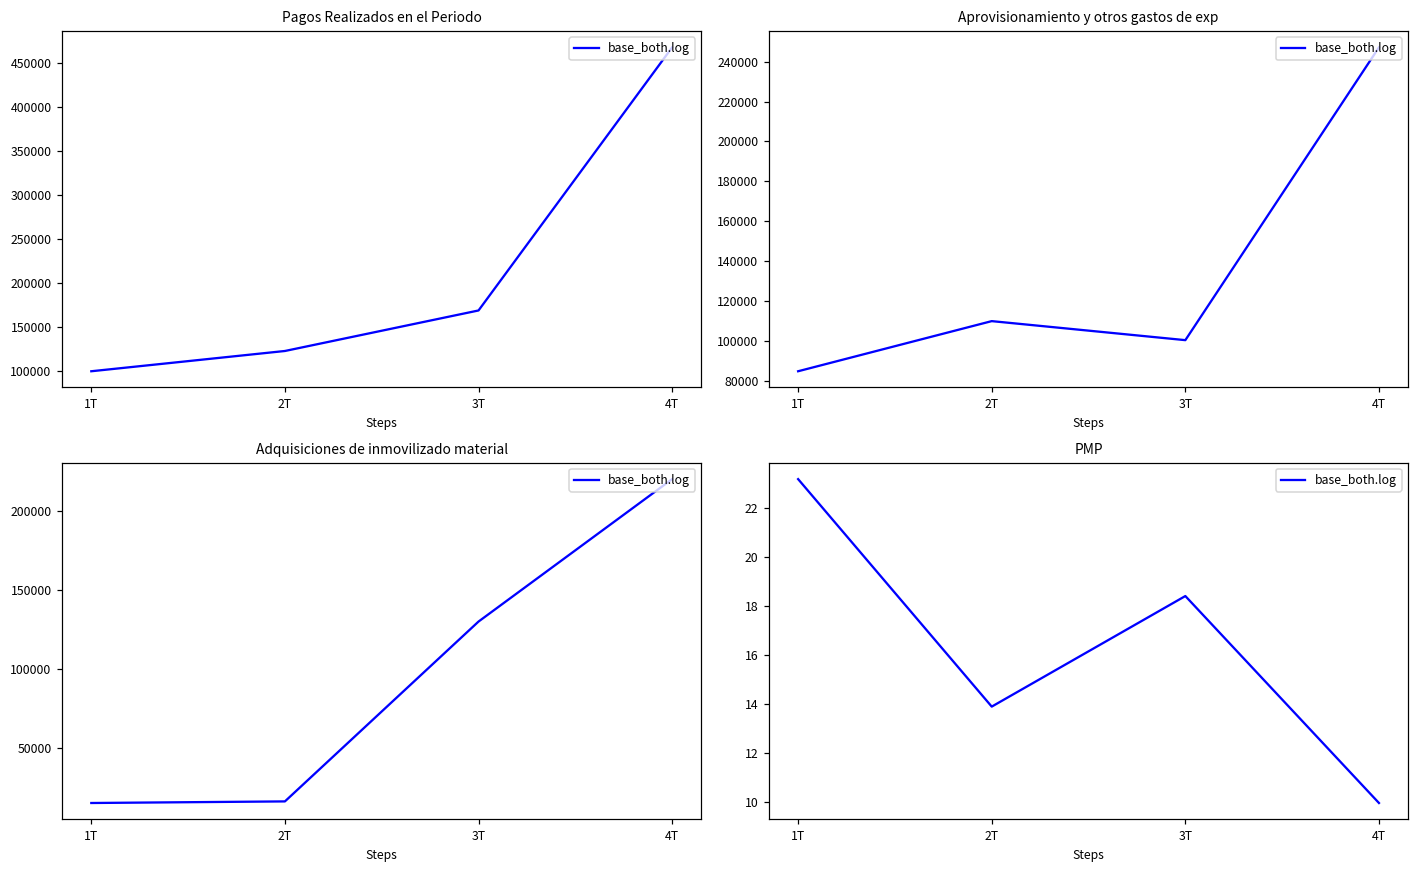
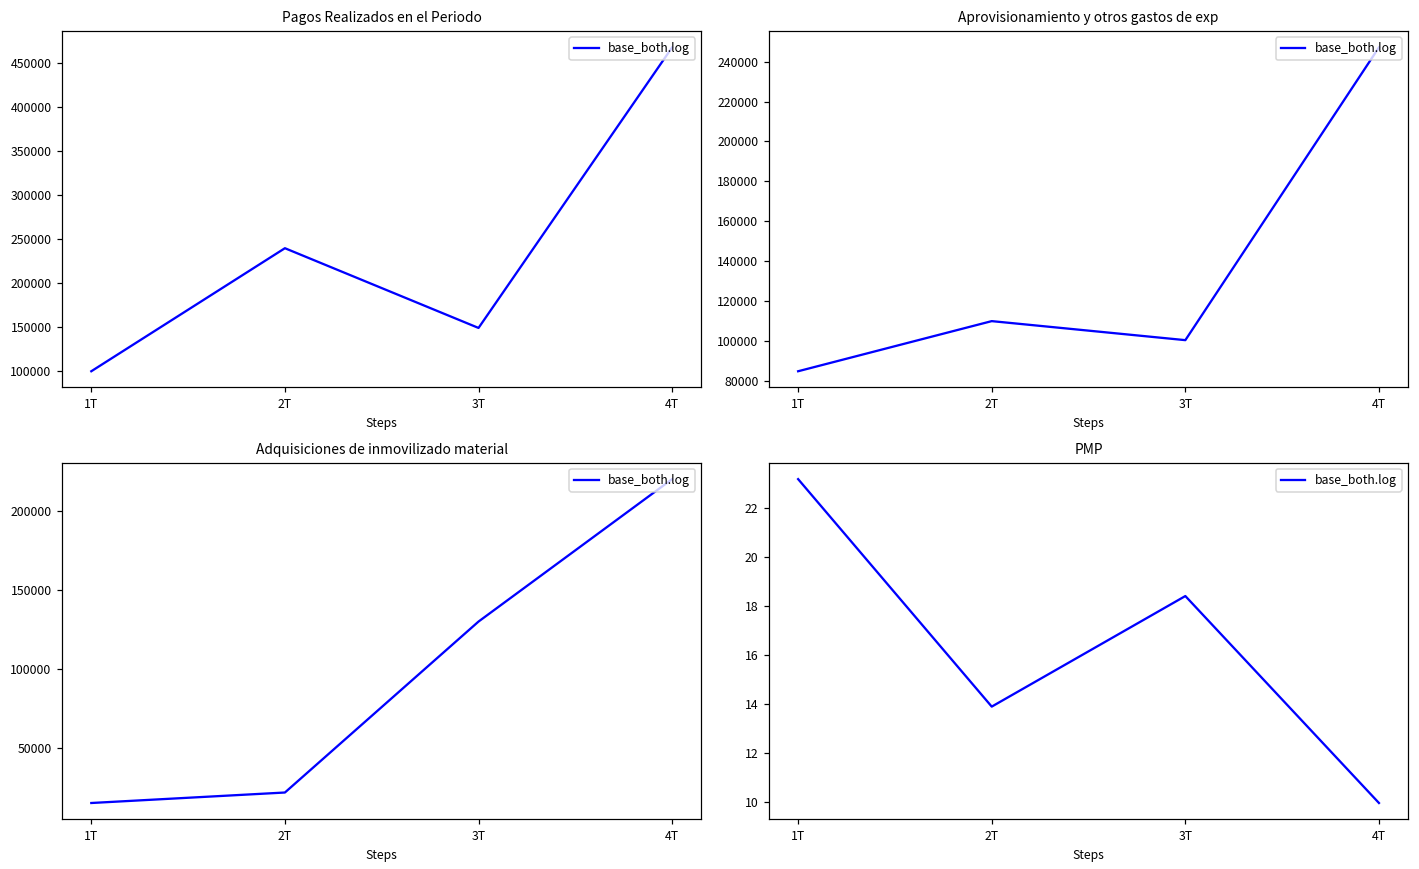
Pagos Realizados en el Periodo, 2T: 120000 -> 240000
Pagos Realizados en el Periodo, 3T: 170000 -> 150000
Adquisiciones de inmovilizado material, 2T: 16000 -> 22000
